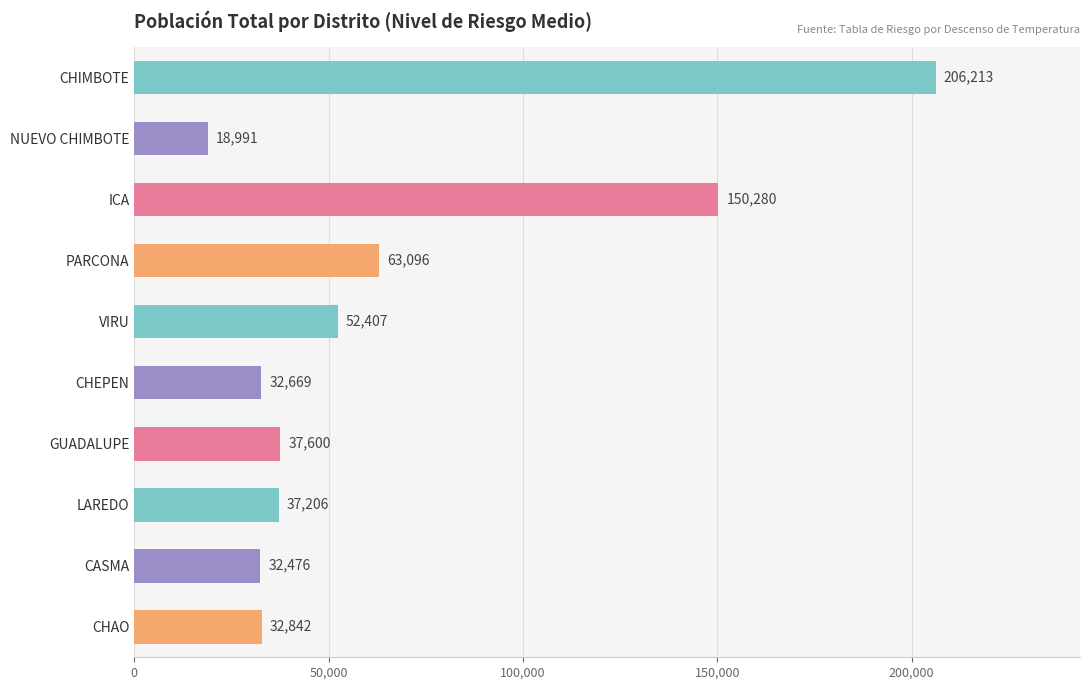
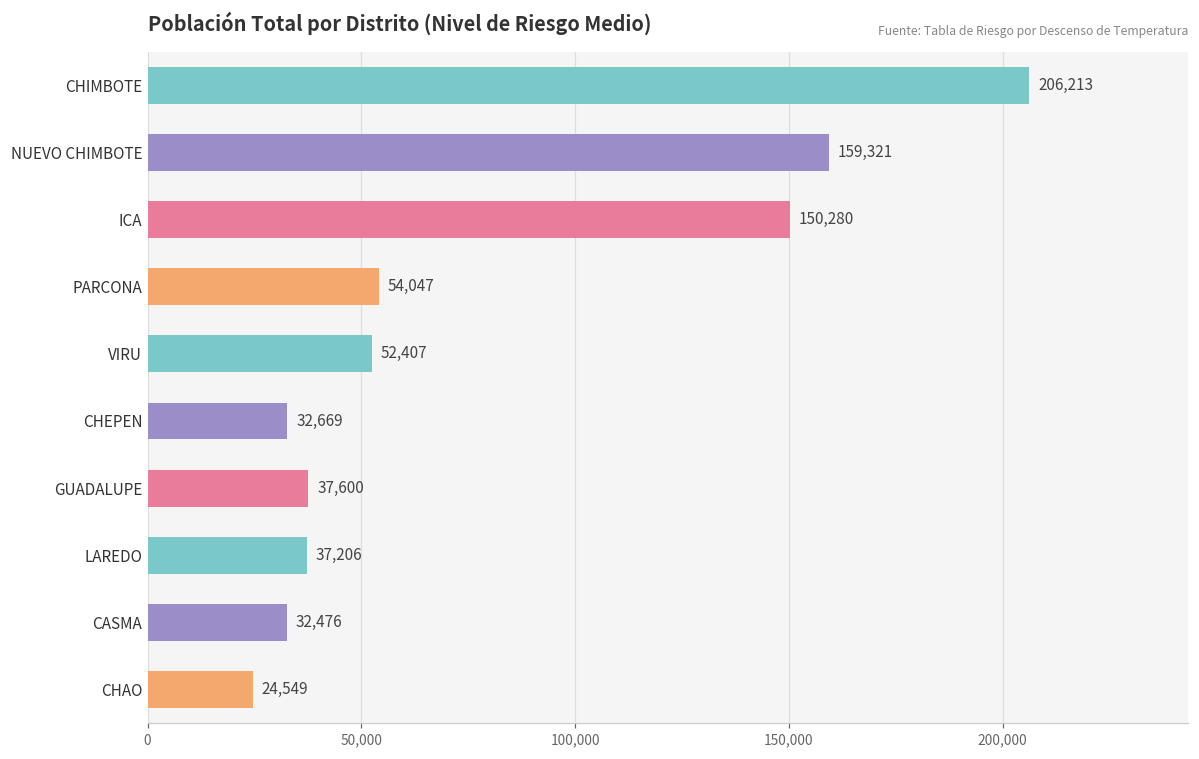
NUEVO CHIMBOTE: 18,991 -> 159,321
PARCONA: 63,096 -> 54,047
CHAO: 32,842 -> 24,549
